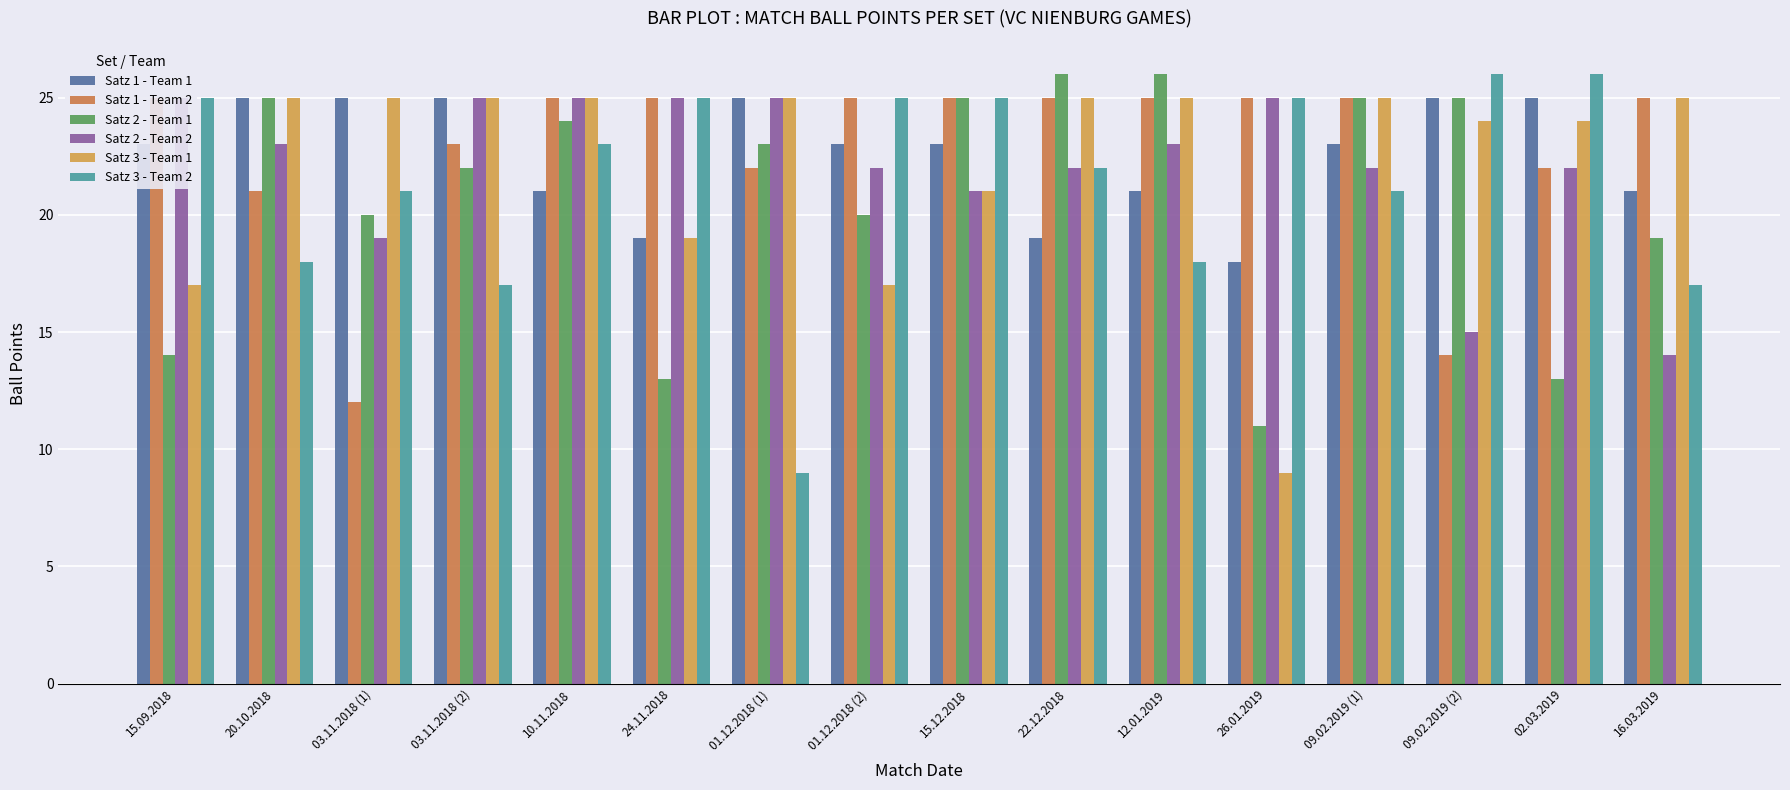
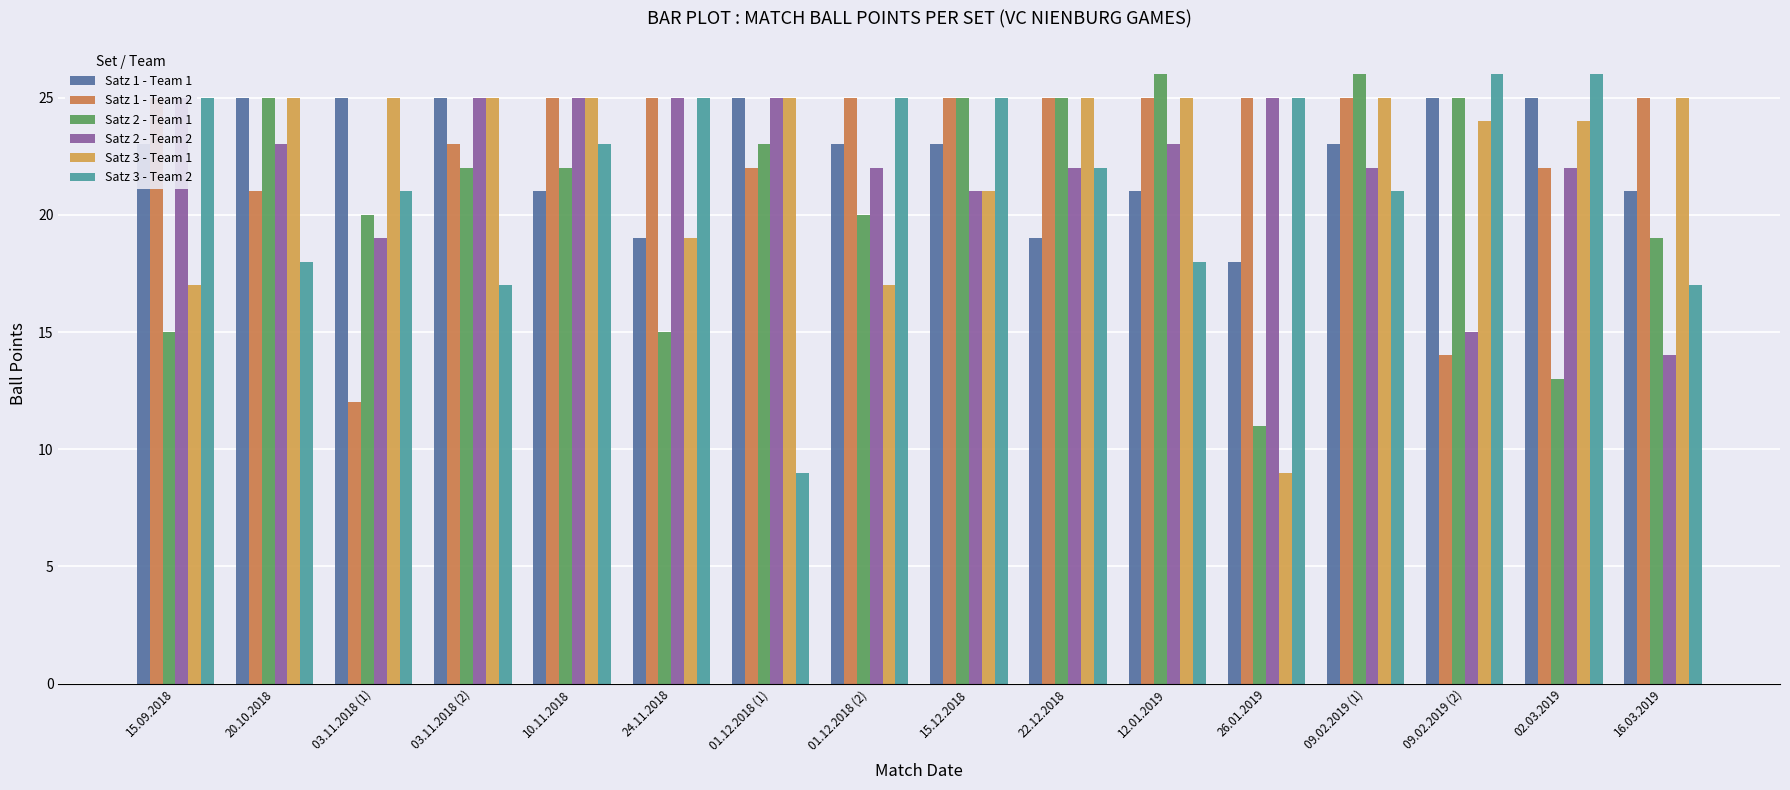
Satz 2 - Team 1, 15.09.2018: 14 -> 15
Satz 2 - Team 1, 10.11.2018: 24 -> 22
Satz 2 - Team 1, 24.11.2018: 13 -> 15
Satz 2 - Team 1, 22.12.2018: 26 -> 25
Satz 2 - Team 1, 09.02.2019 (1): 25 -> 26
